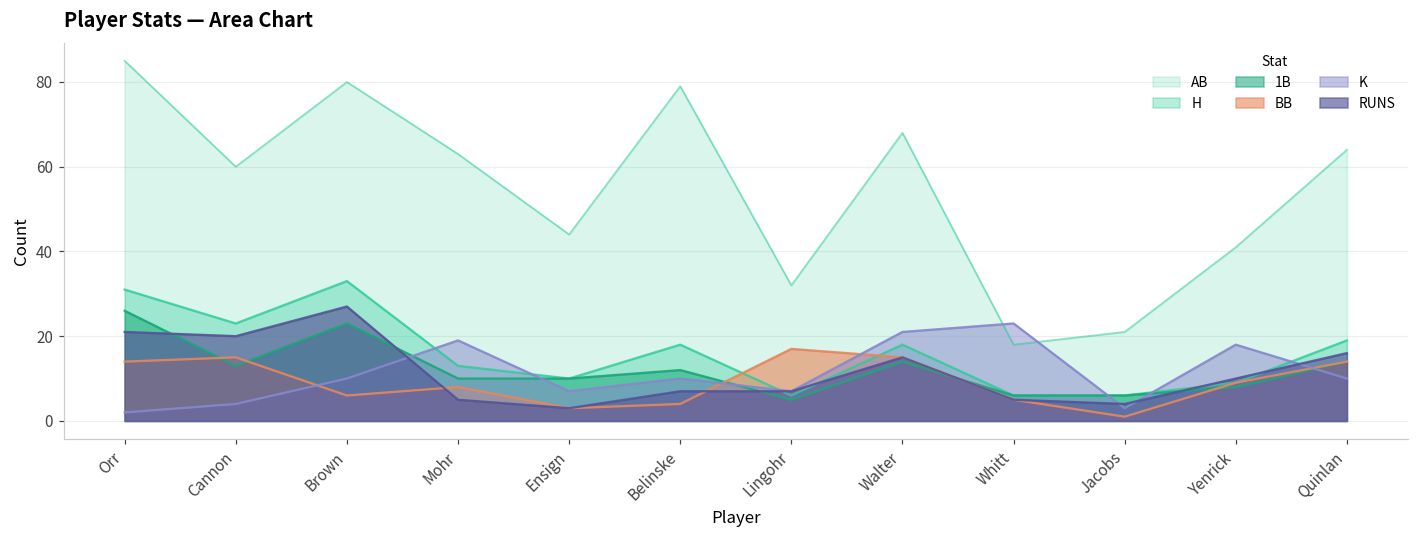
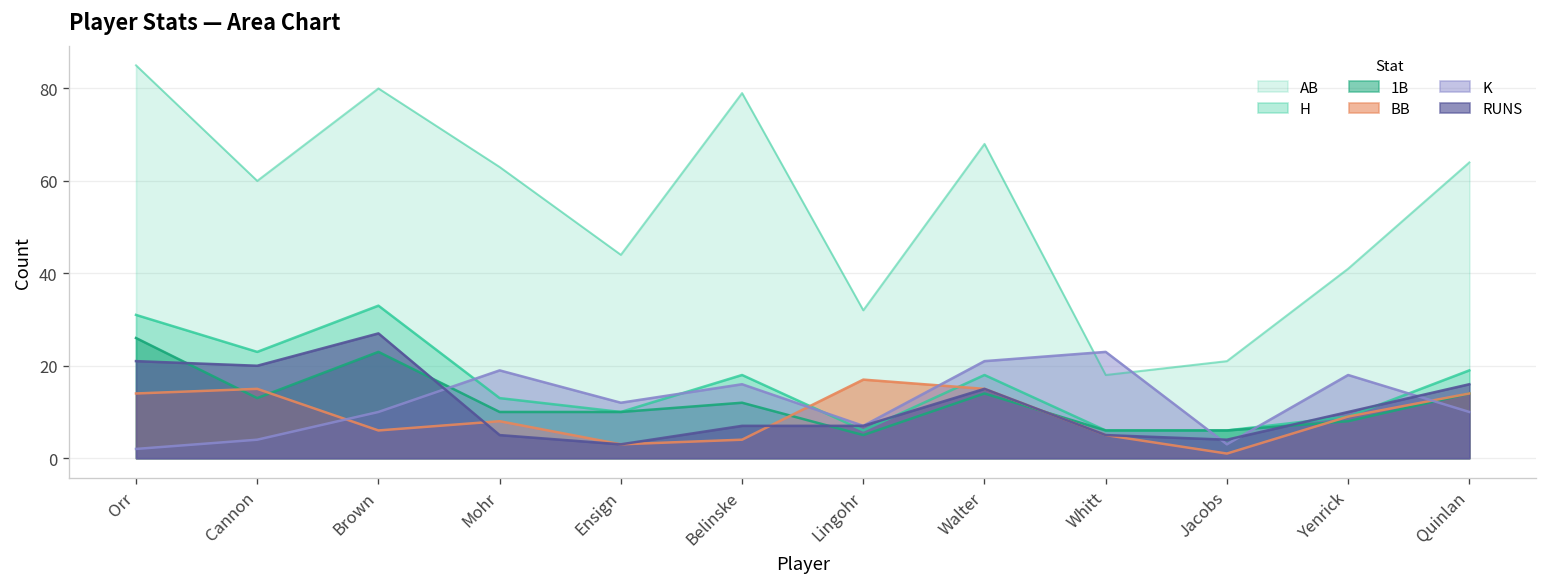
K, Ensign: 7 -> 12
K, Belinske: 10 -> 16
